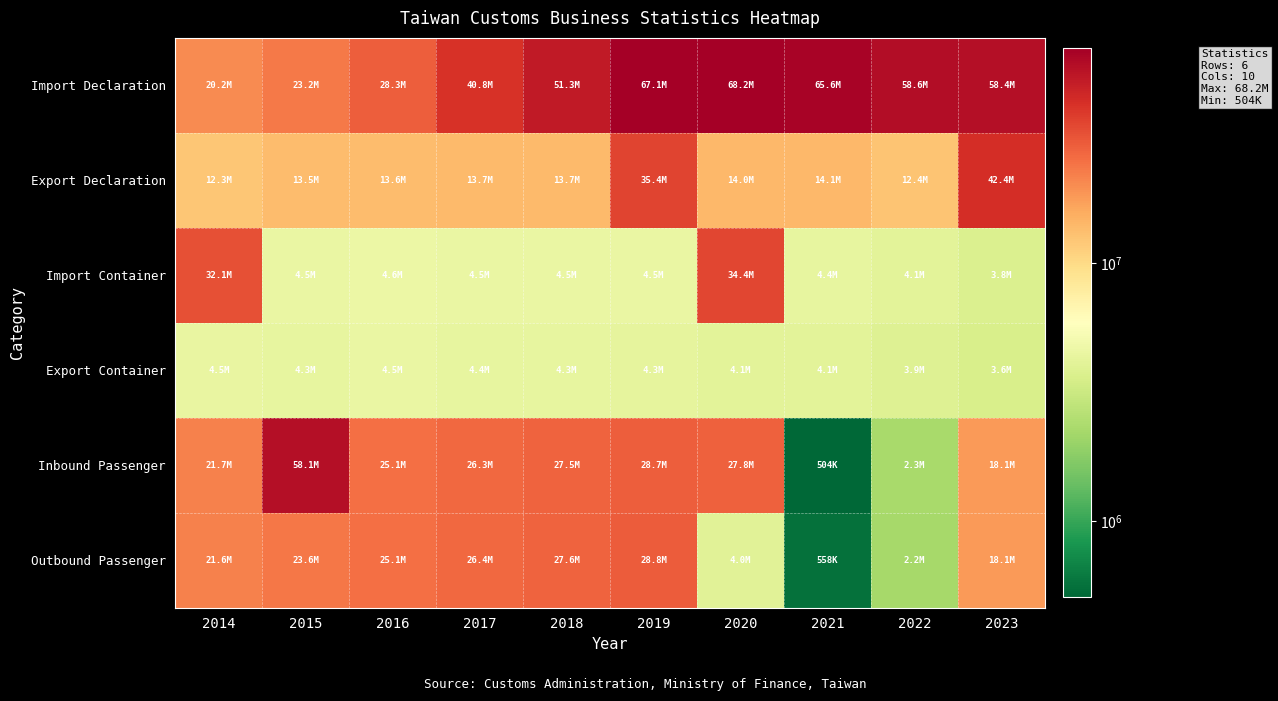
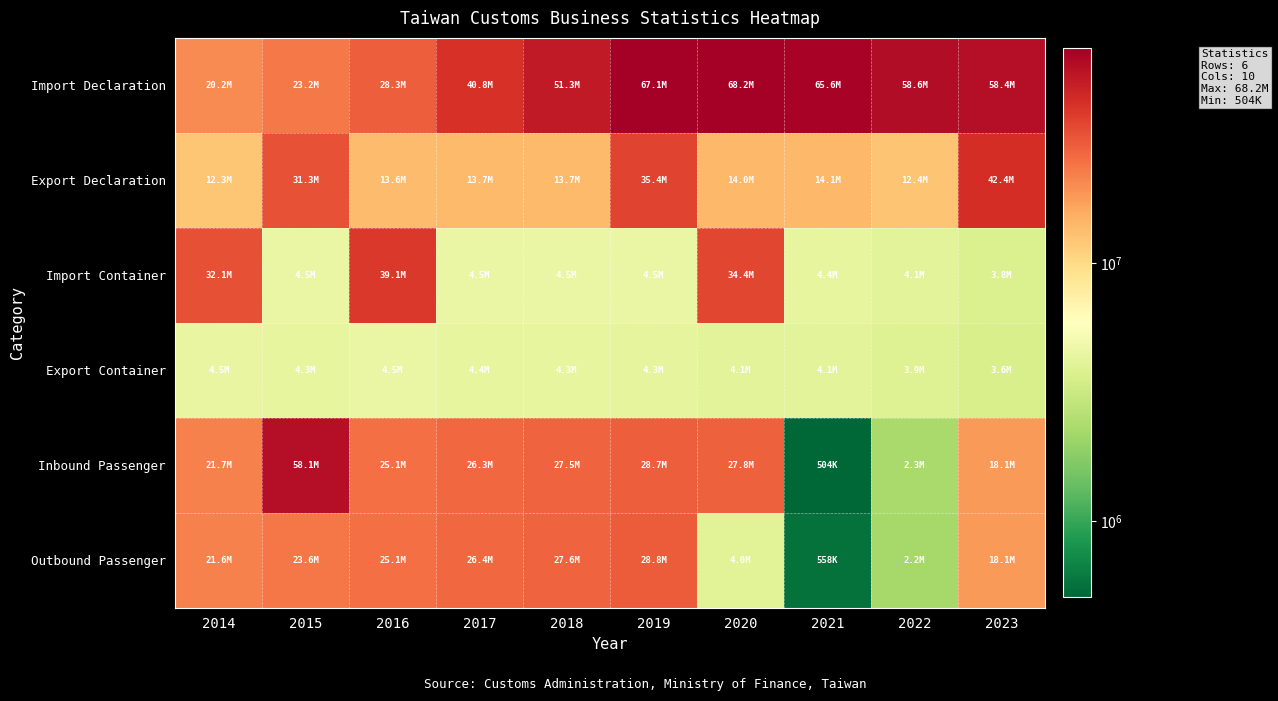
Export Declaration, 2015: 13.5M -> 31.3M
Import Container, 2016: 4.6M -> 39.1M
